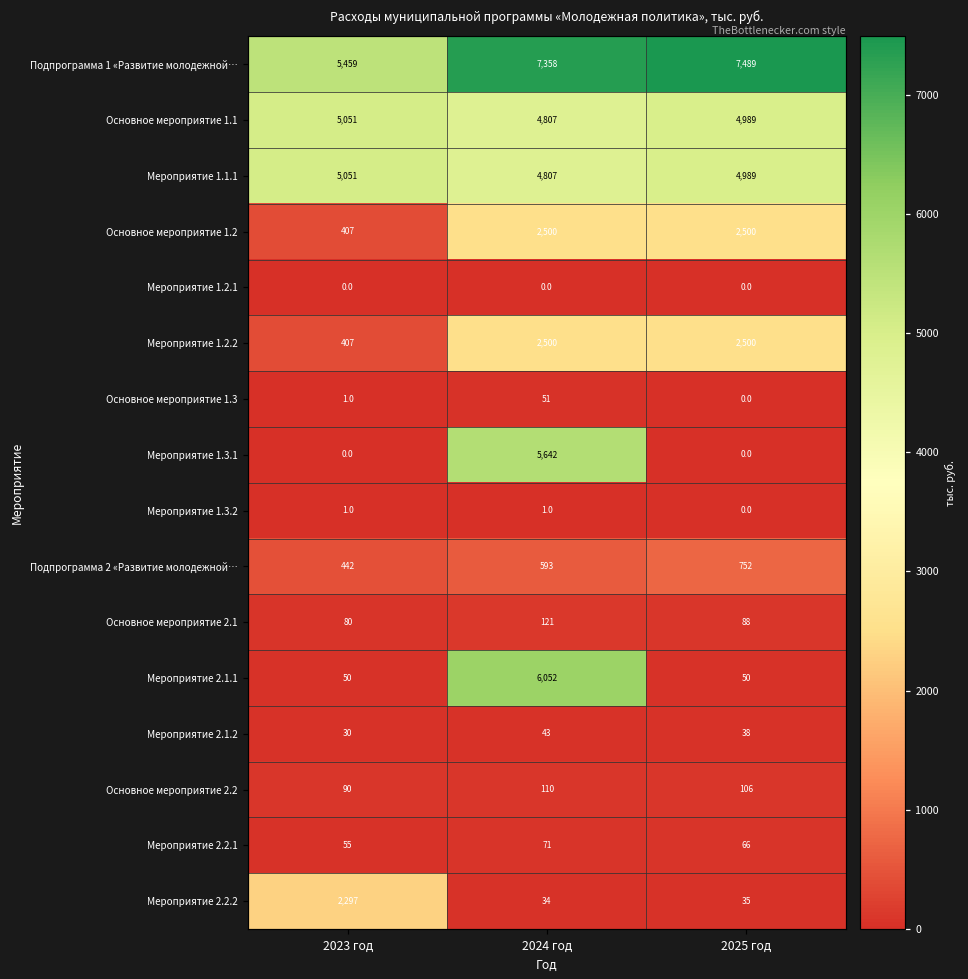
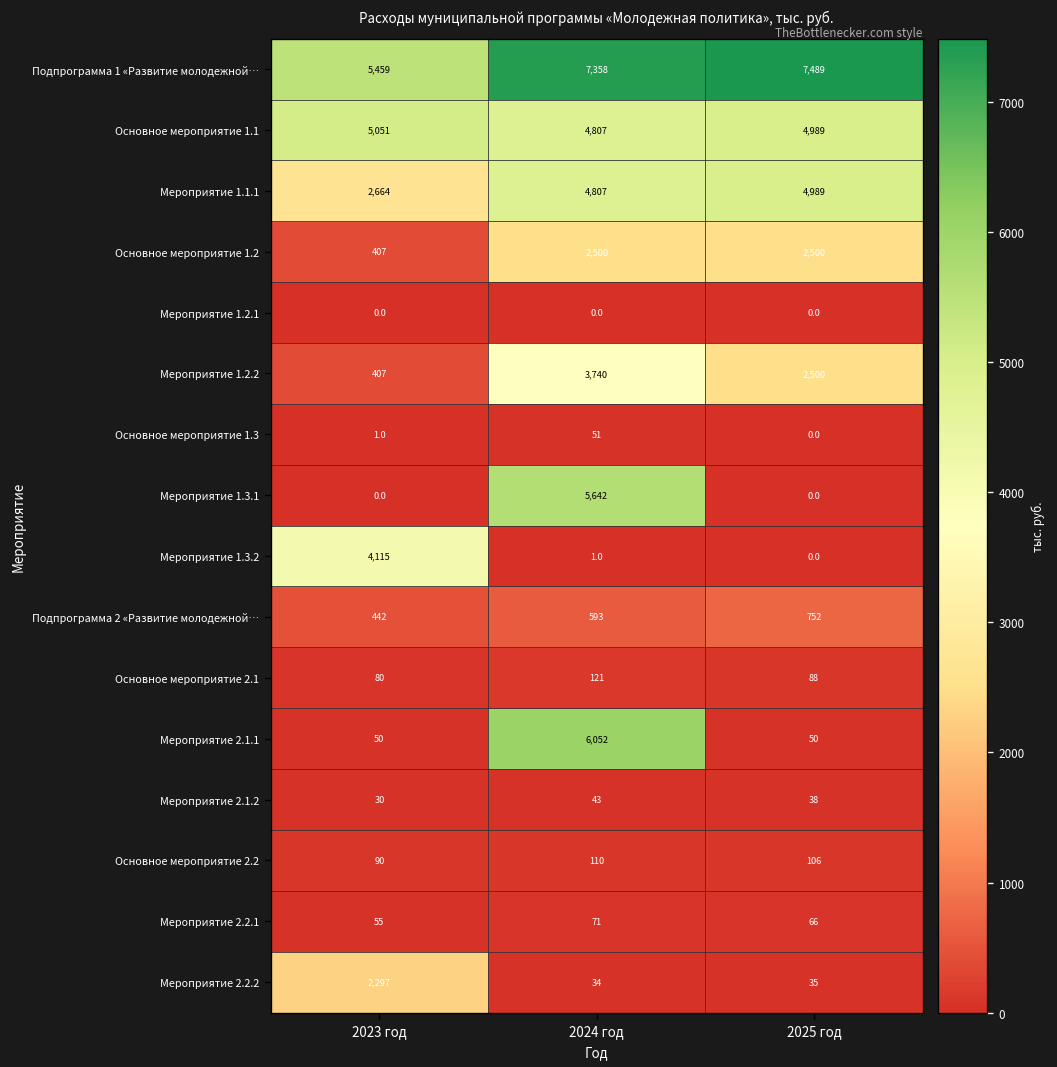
Мероприятие 1.1.1, 2023 год: 5,051 -> 2,664
Мероприятие 1.2.2, 2024 год: 2,500 -> 3,740
Мероприятие 1.3.2, 2023 год: 1.0 -> 4,115
